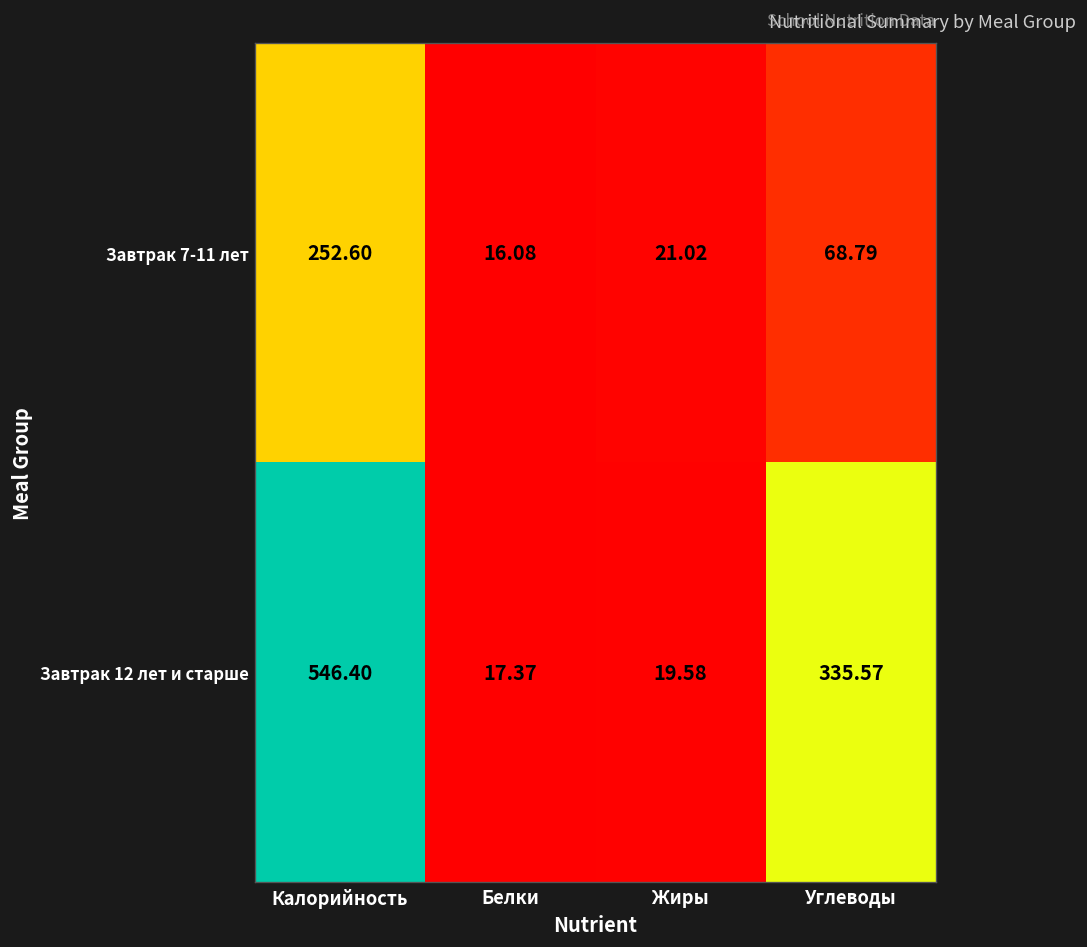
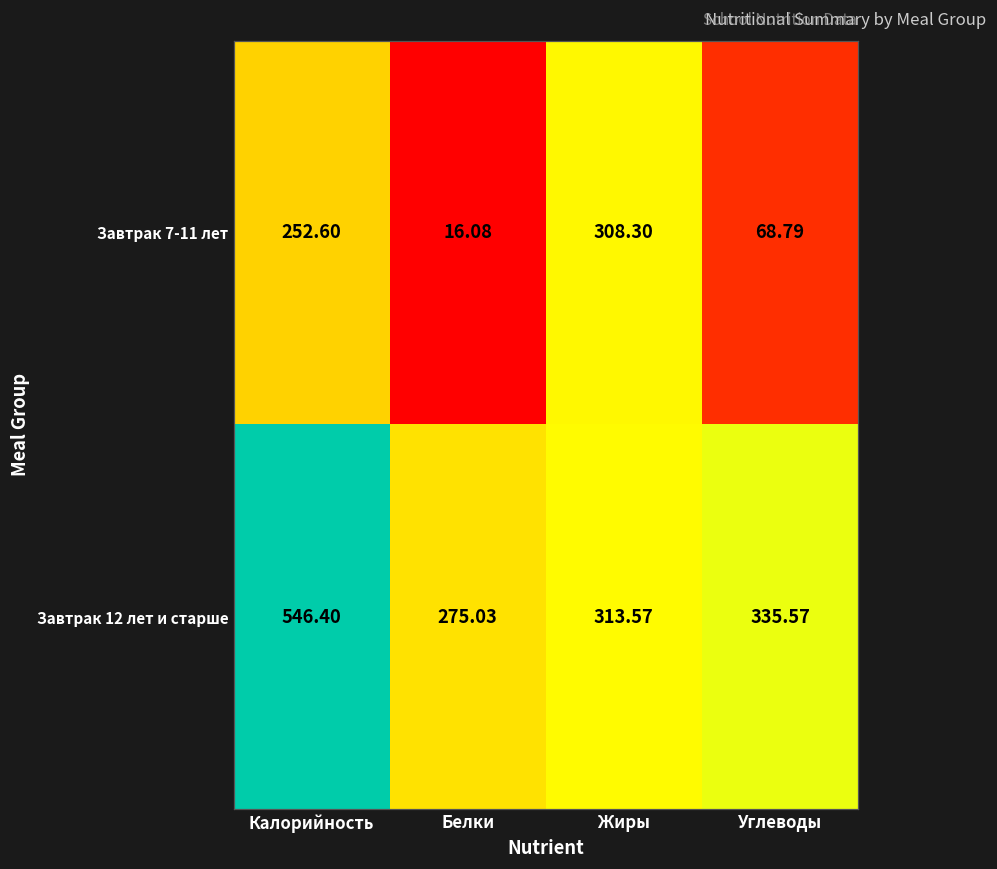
Завтрак 7-11 лет, Жиры: 21.02 -> 308.30
Завтрак 12 лет и старше, Белки: 17.37 -> 275.03
Завтрак 12 лет и старше, Жиры: 19.58 -> 313.57
